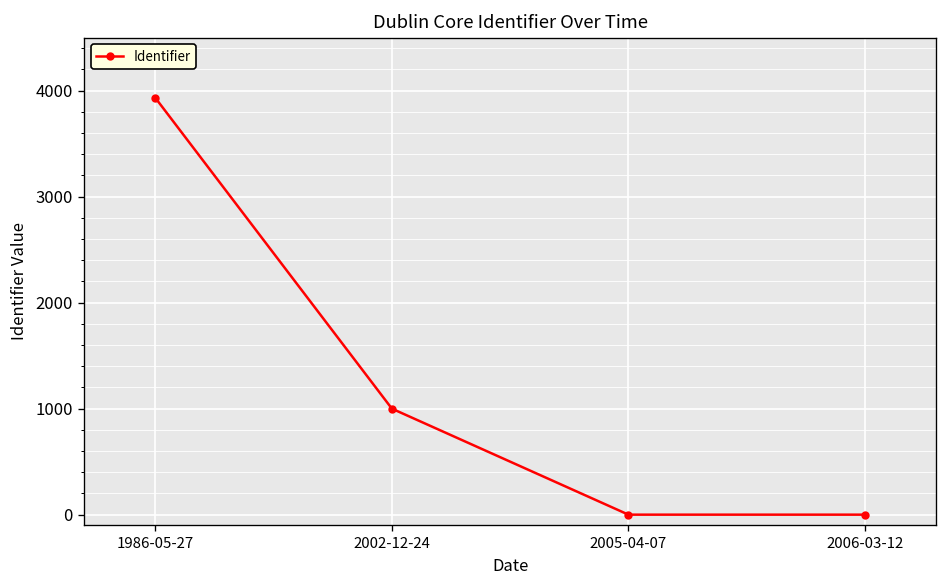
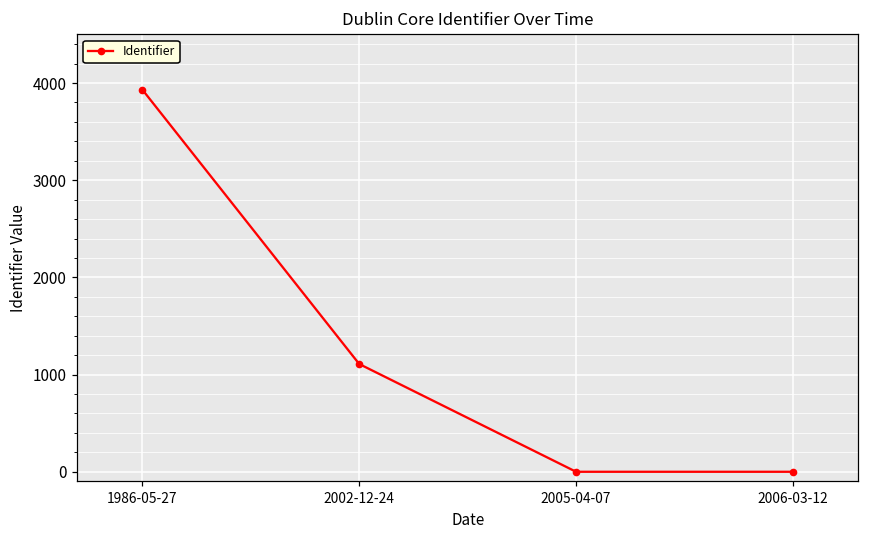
2002-12-24: 1000 -> 1100
